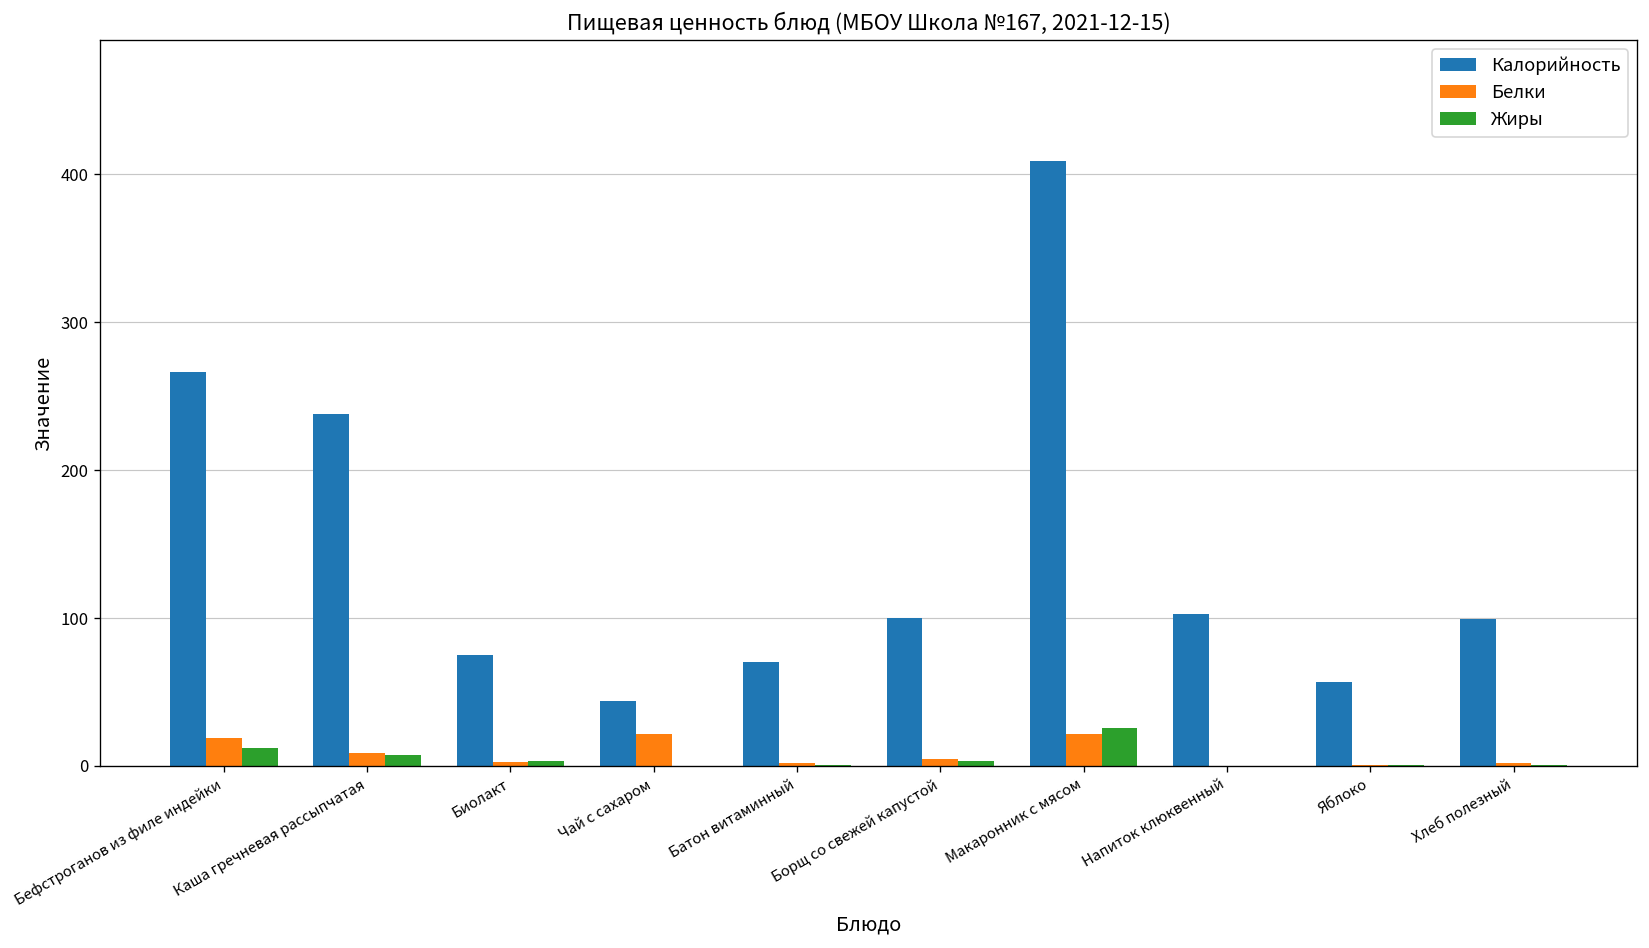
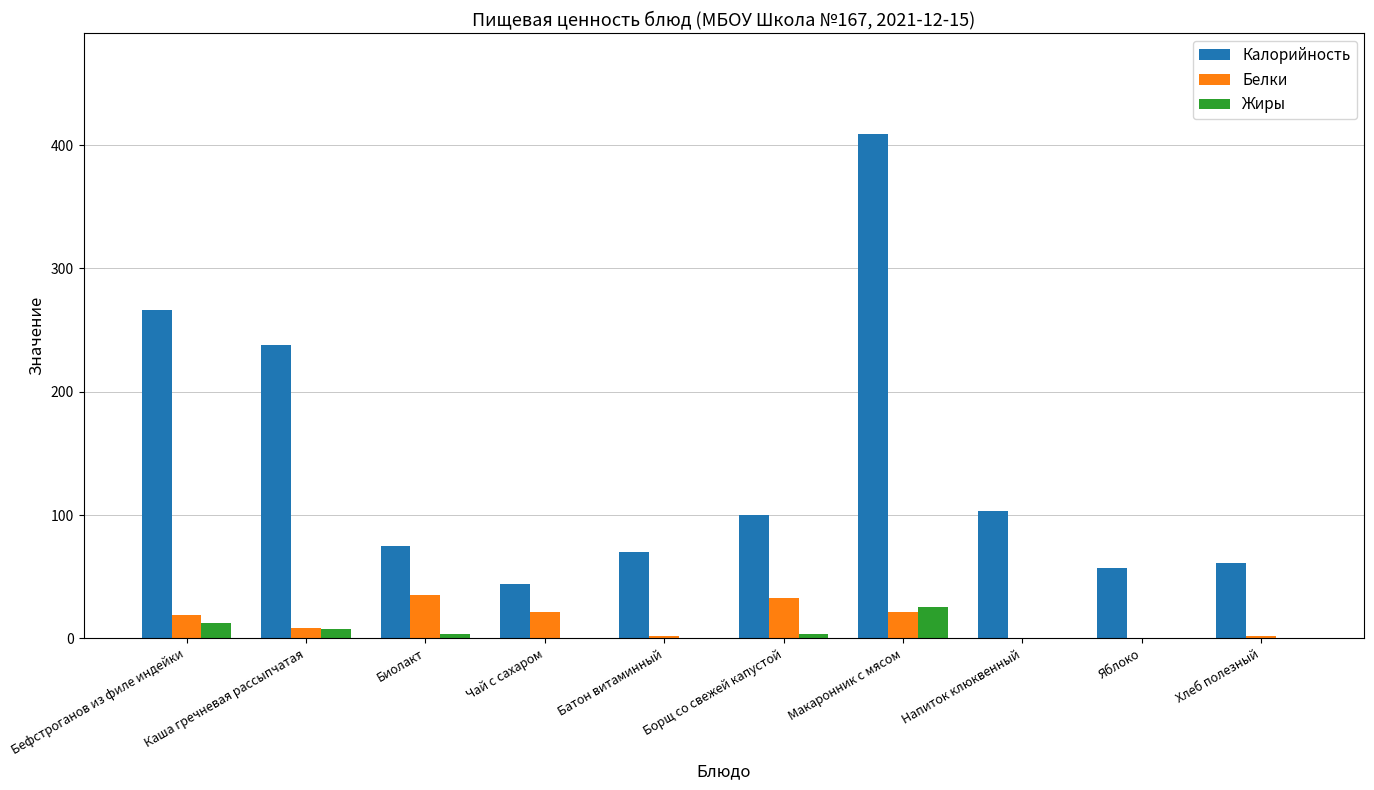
Белки, Биолакт: 3 -> 35
Белки, Борщ со свежей капустой: 5 -> 33
Калорийность, Хлеб полезный: 100 -> 61
